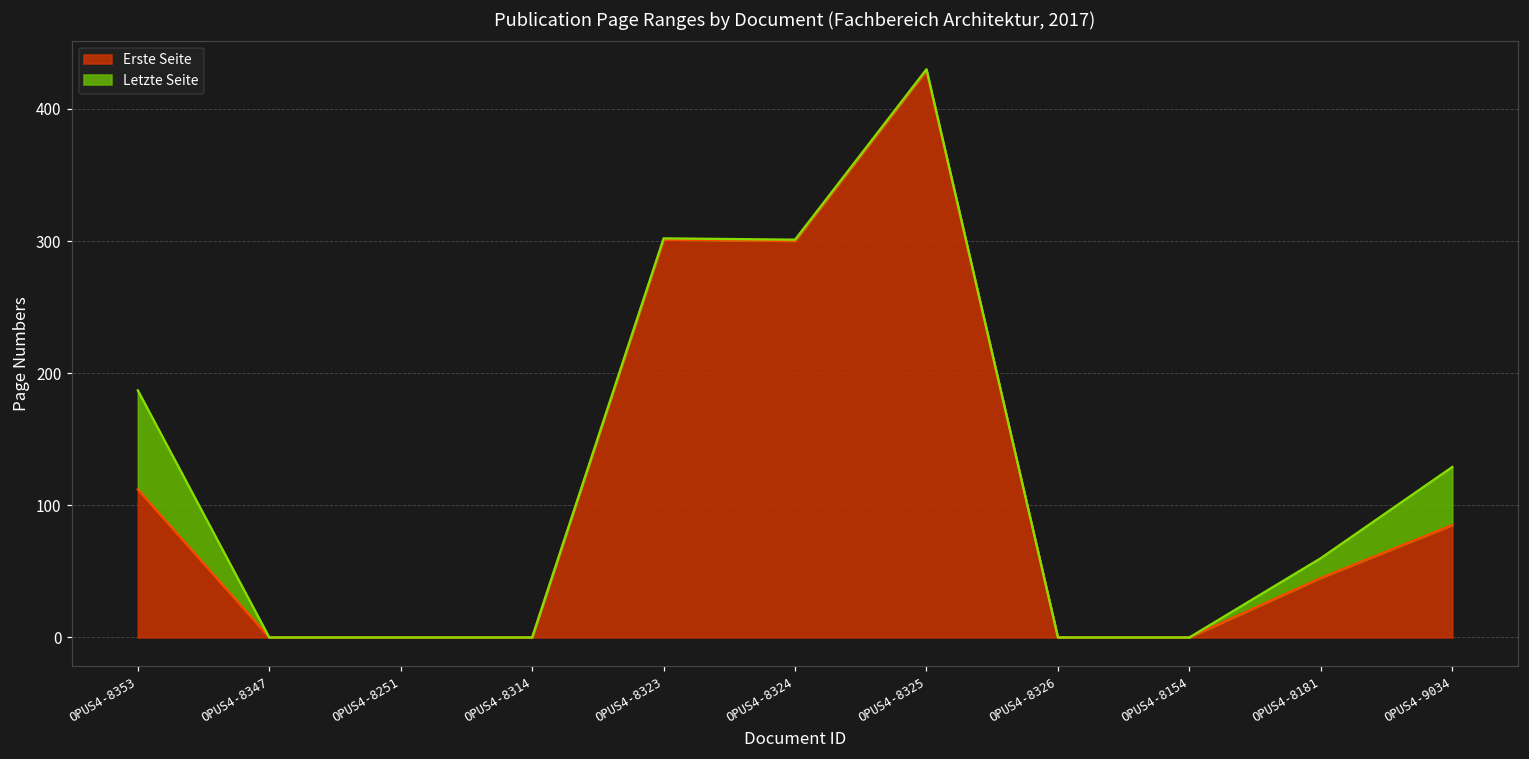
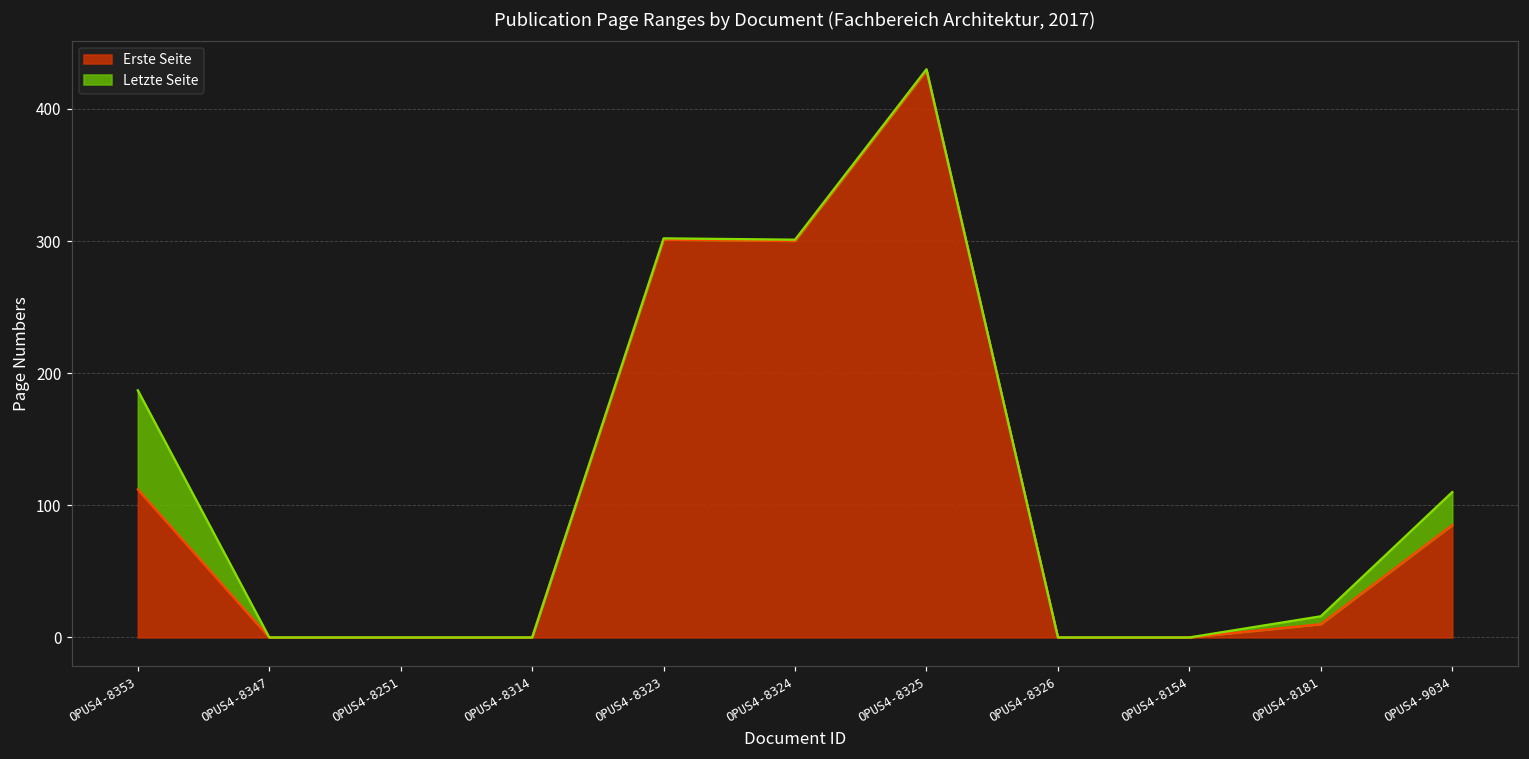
Erste Seite, OPUS4-8181: 45 -> 10
Letzte Seite, OPUS4-8181: 60 -> 16
Letzte Seite, OPUS4-9034: 129 -> 110
